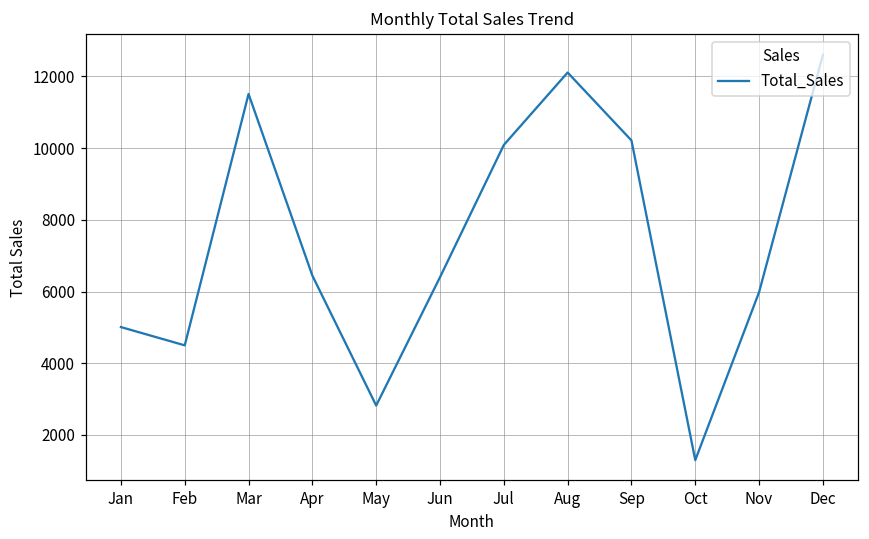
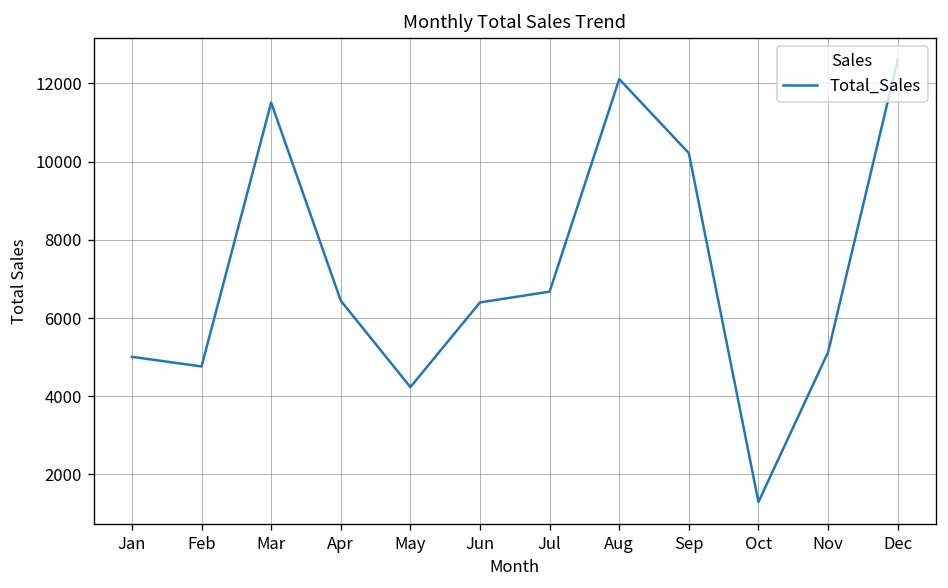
Feb: 4500 -> 4800
May: 2800 -> 4200
Jul: 10100 -> 6700
Nov: 6000 -> 5100
